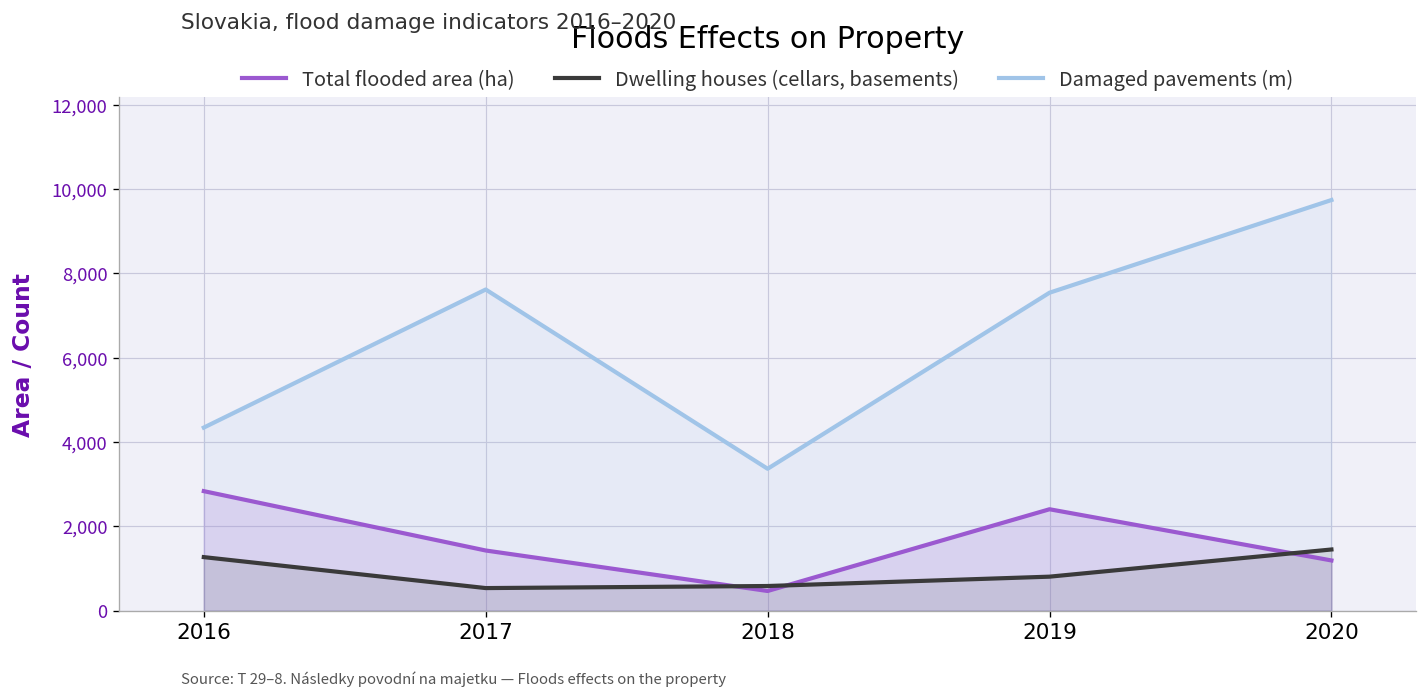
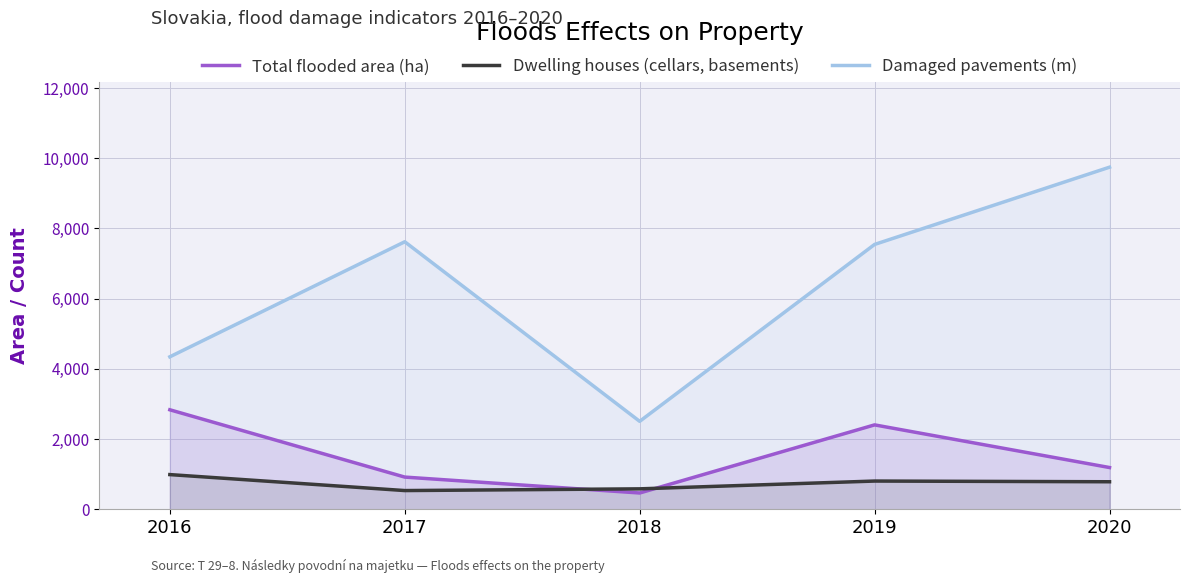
Dwelling houses (cellars, basements), 2016: 1,300 -> 1,000
Total flooded area (ha), 2017: 1,400 -> 900
Damaged pavements (m), 2018: 3,400 -> 2,500
Dwelling houses (cellars, basements), 2020: 1,400 -> 800
